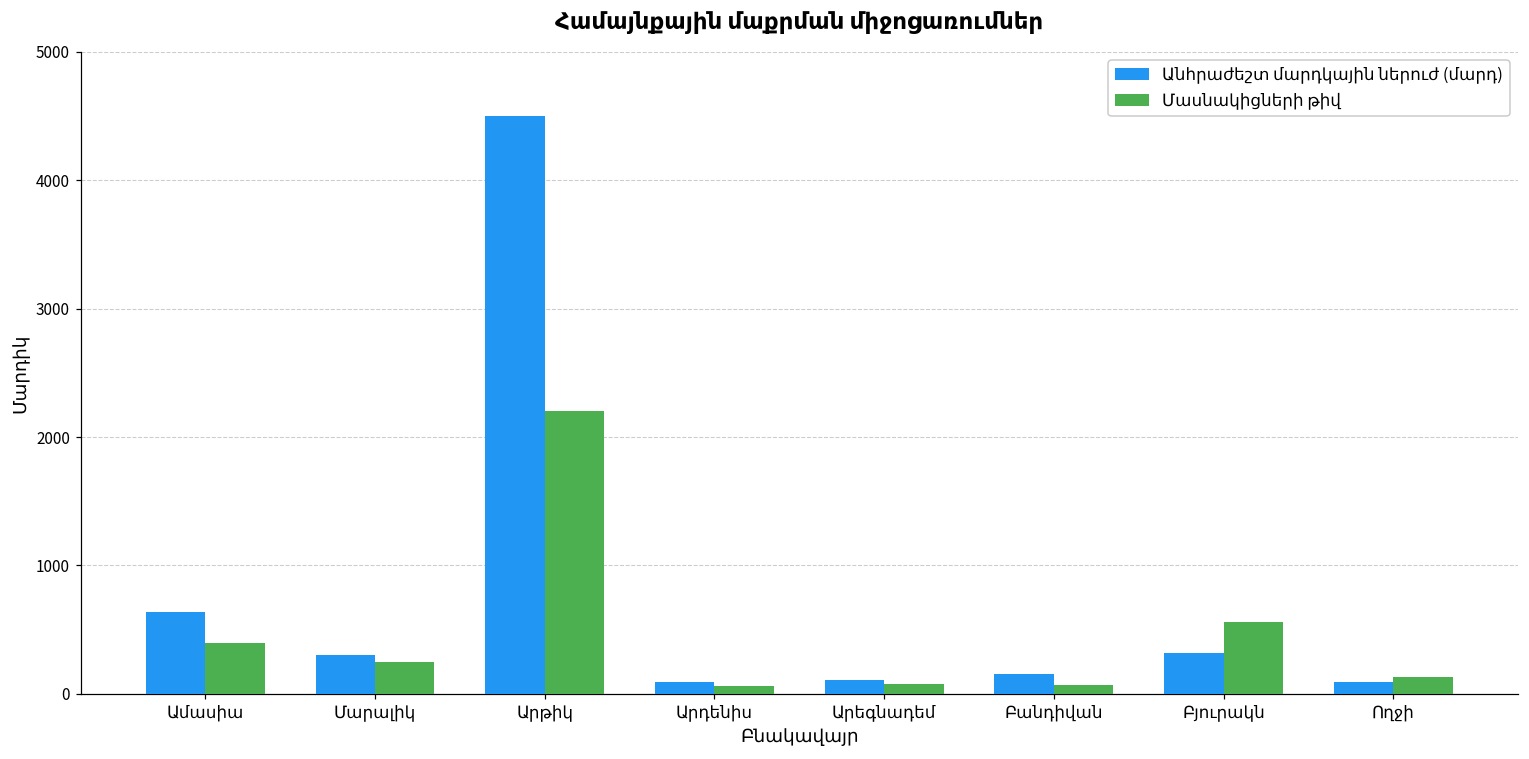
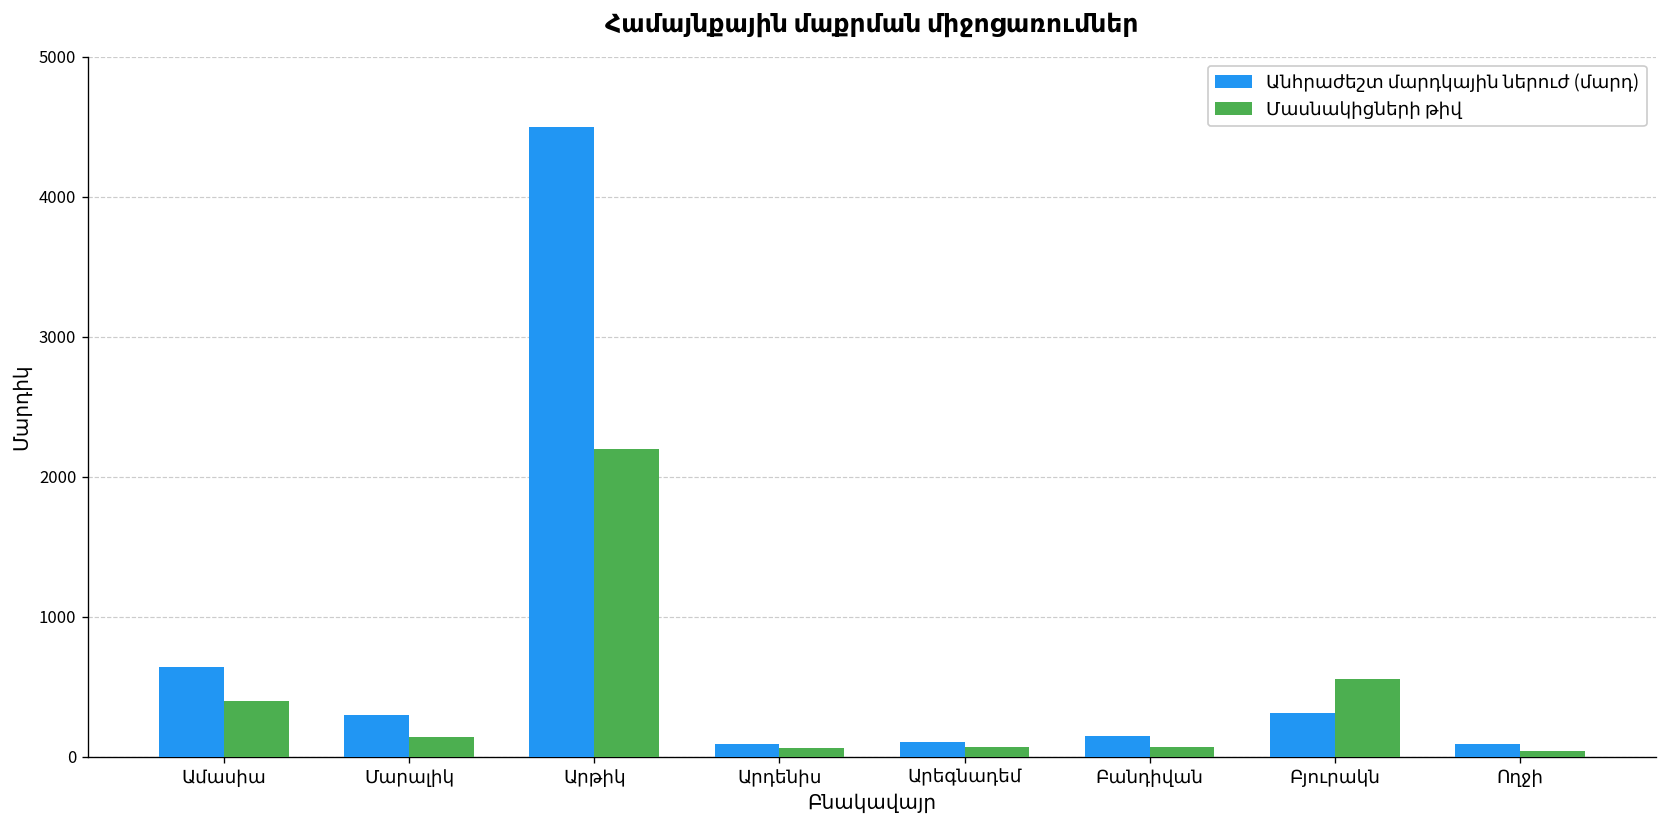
Մասնակիցների թիվ, Մարալիկ: 250 -> 140
Մասնակիցների թիվ, Ողջի: 130 -> 40
